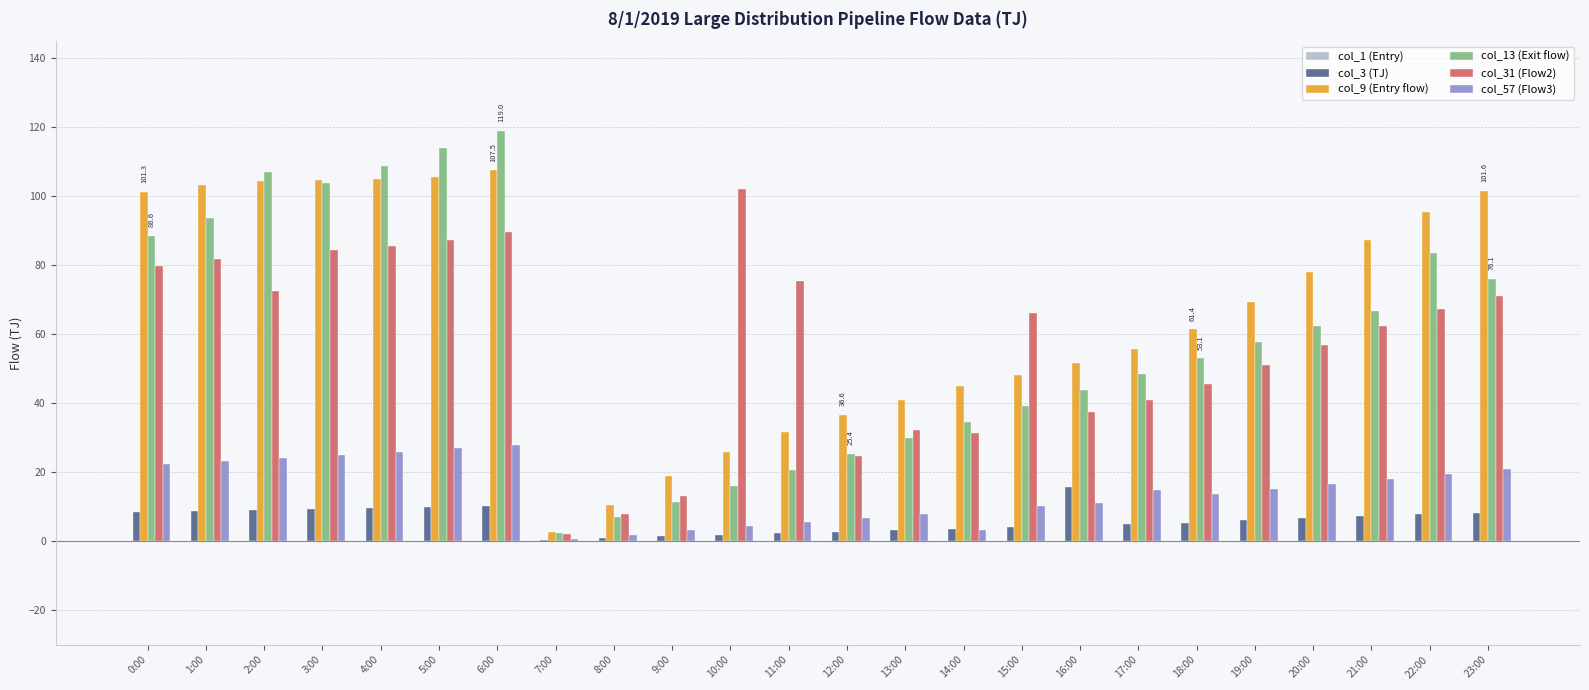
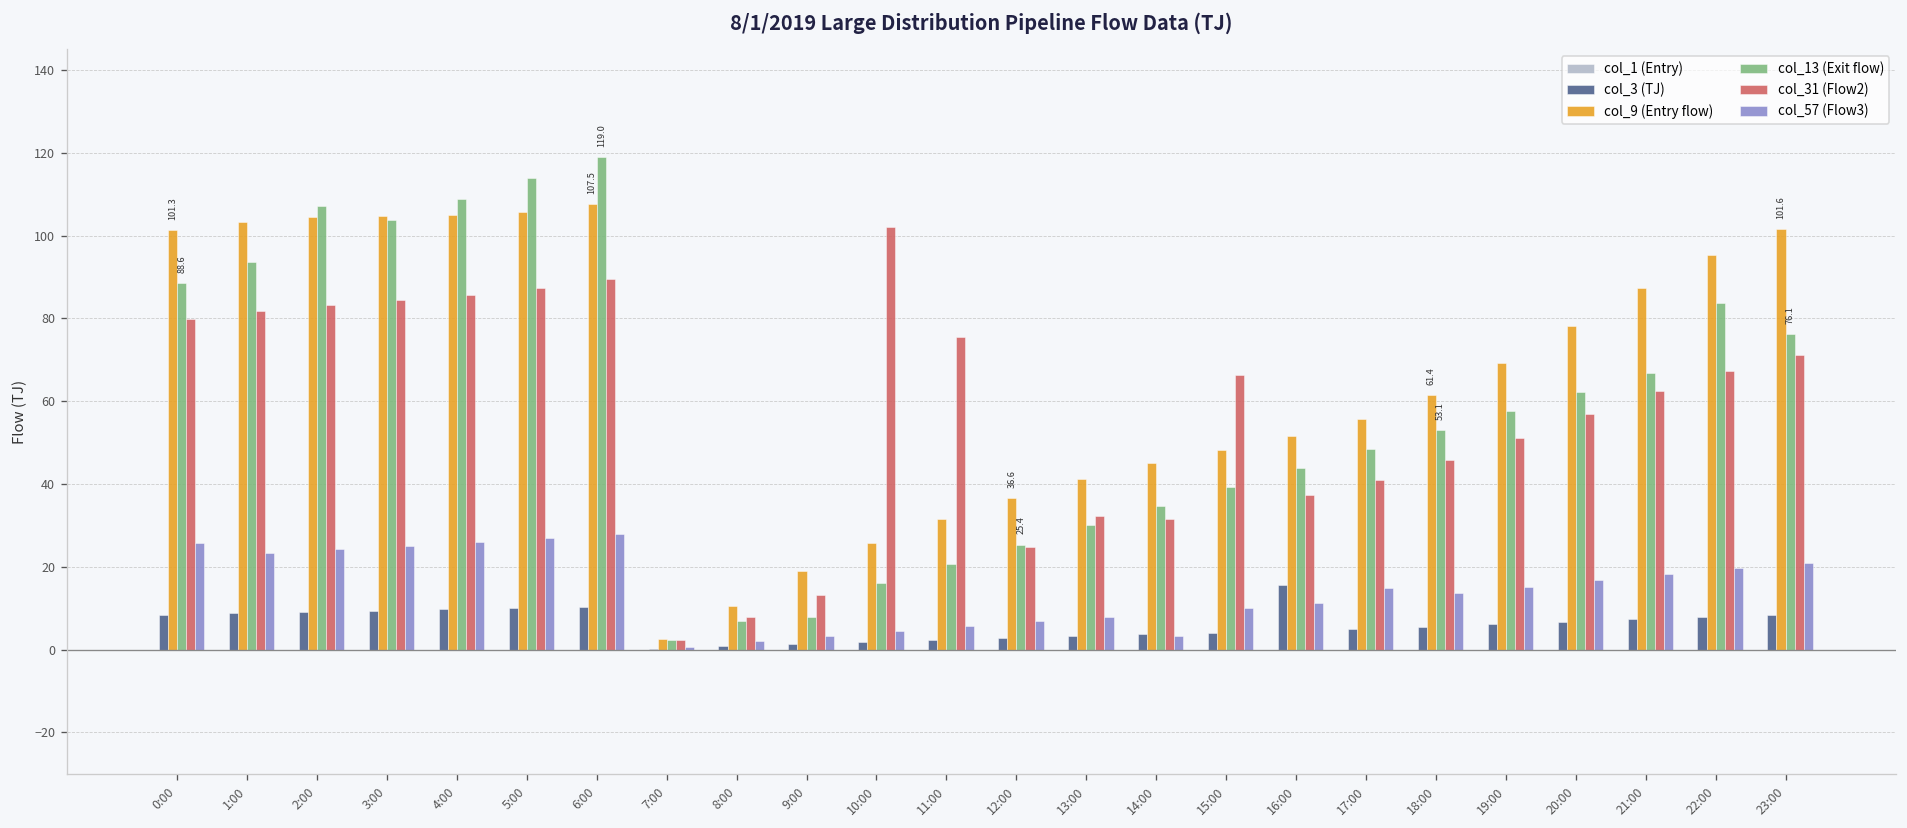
col_57 (Flow3), 0:00: 22 -> 26
col_31 (Flow2), 2:00: 72 -> 83
col_13 (Exit flow), 9:00: 12 -> 8
